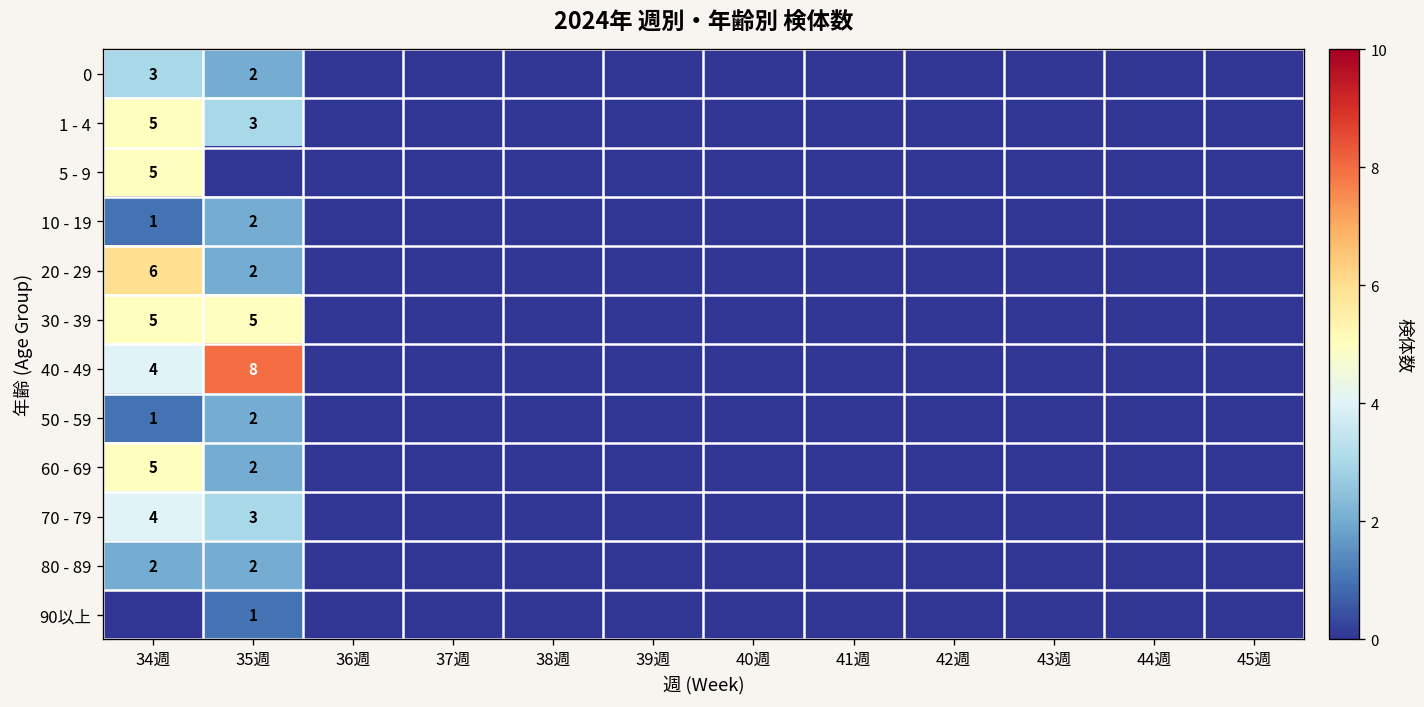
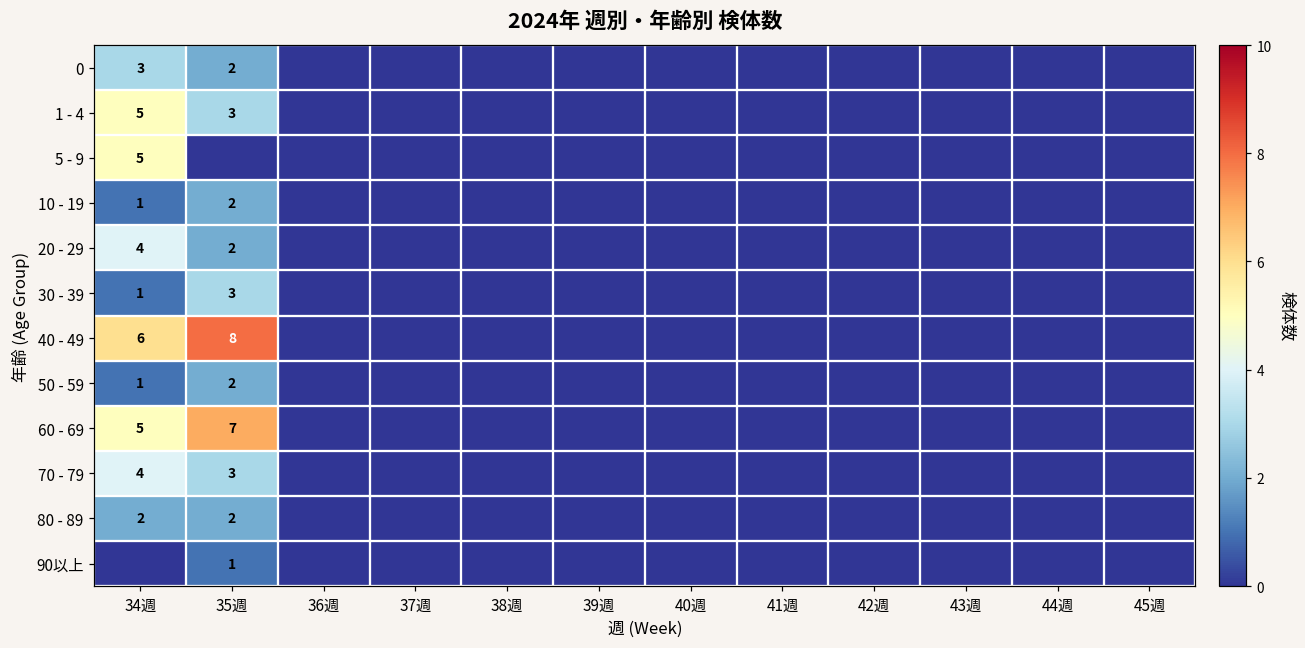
20 - 29, 34週: 6 -> 4
30 - 39, 34週: 5 -> 1
30 - 39, 35週: 5 -> 3
40 - 49, 34週: 4 -> 6
60 - 69, 35週: 2 -> 7
